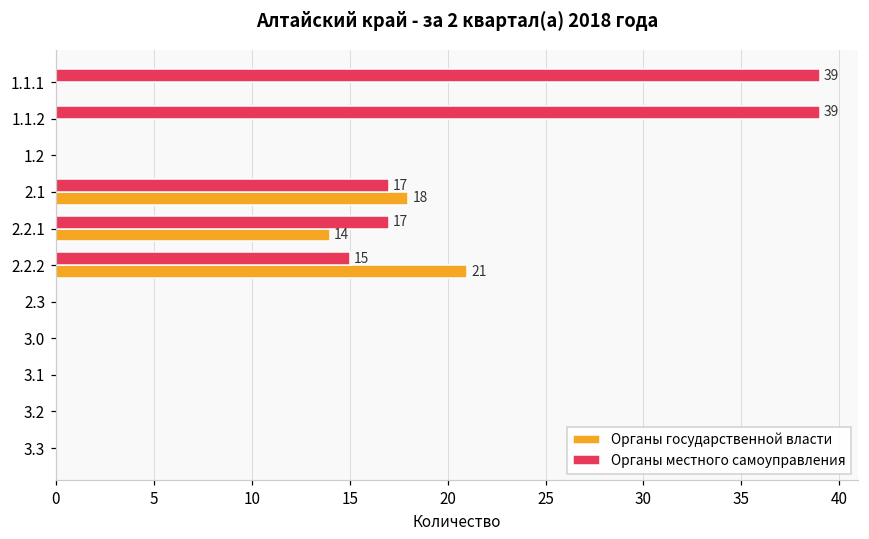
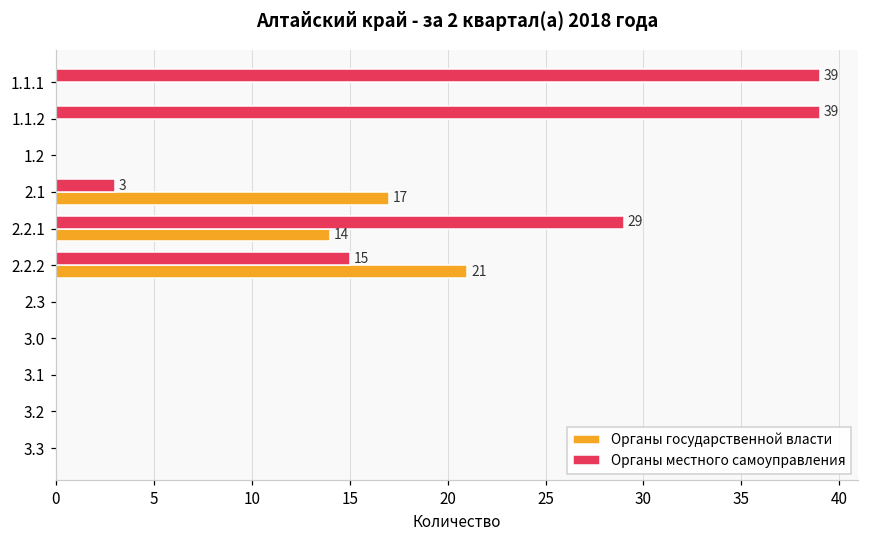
Органы местного самоуправления, 2.1: 17 -> 3
Органы государственной власти, 2.1: 18 -> 17
Органы местного самоуправления, 2.2.1: 17 -> 29
